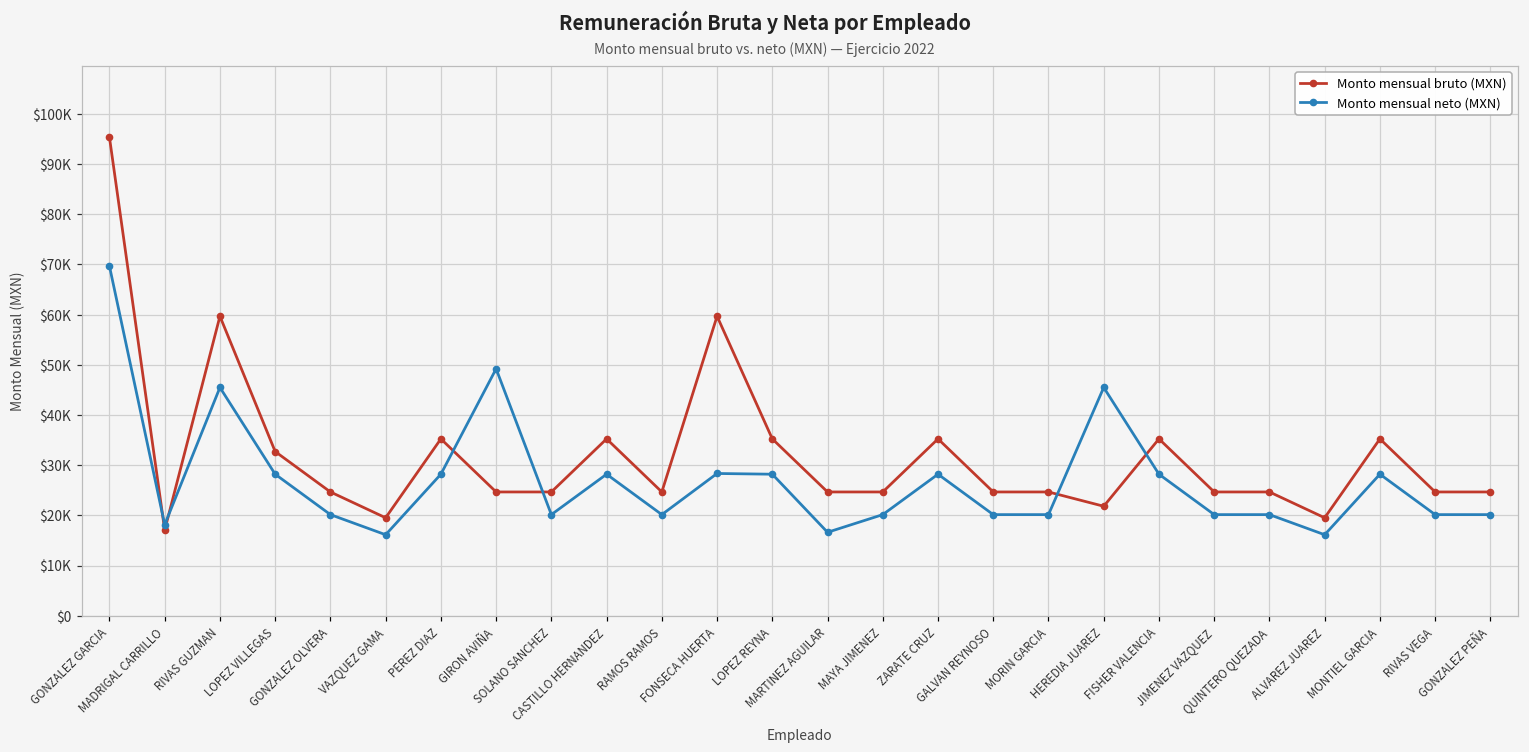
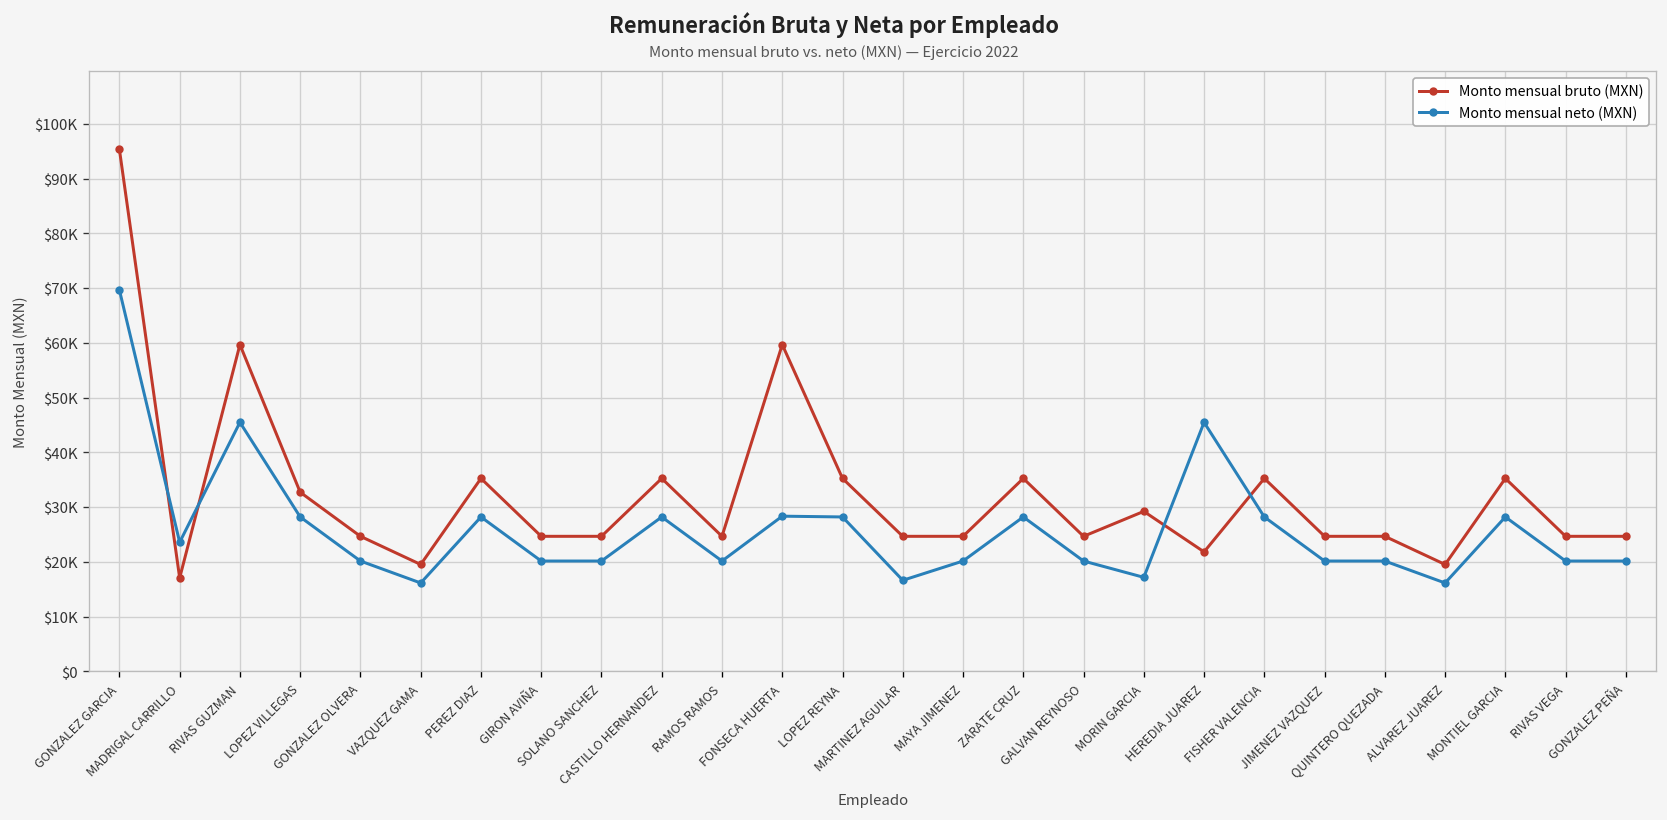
Monto mensual neto (MXN), MADRIGAL CARRILLO: $18000 -> $24000
Monto mensual neto (MXN), GIRON AVIÑA: $49000 -> $20000
Monto mensual bruto (MXN), MORIN GARCIA: $25000 -> $29000
Monto mensual neto (MXN), MORIN GARCIA: $20000 -> $17000
